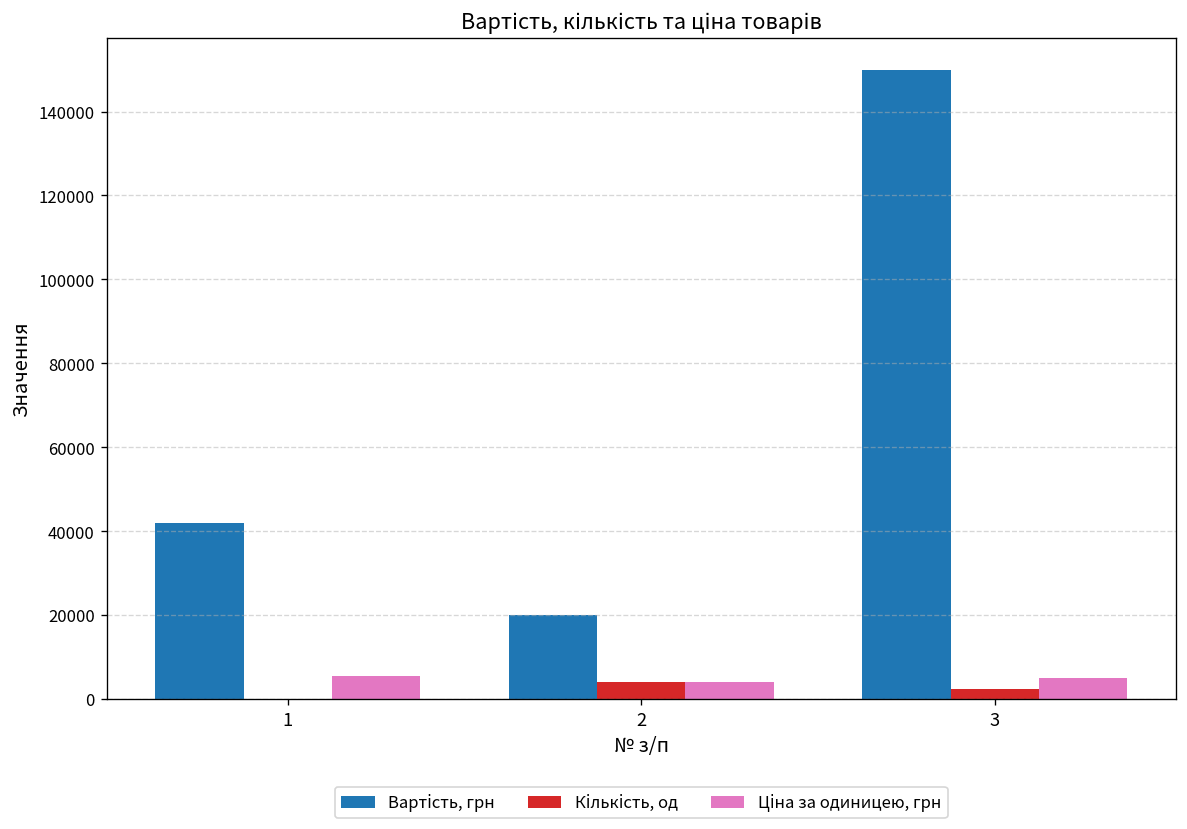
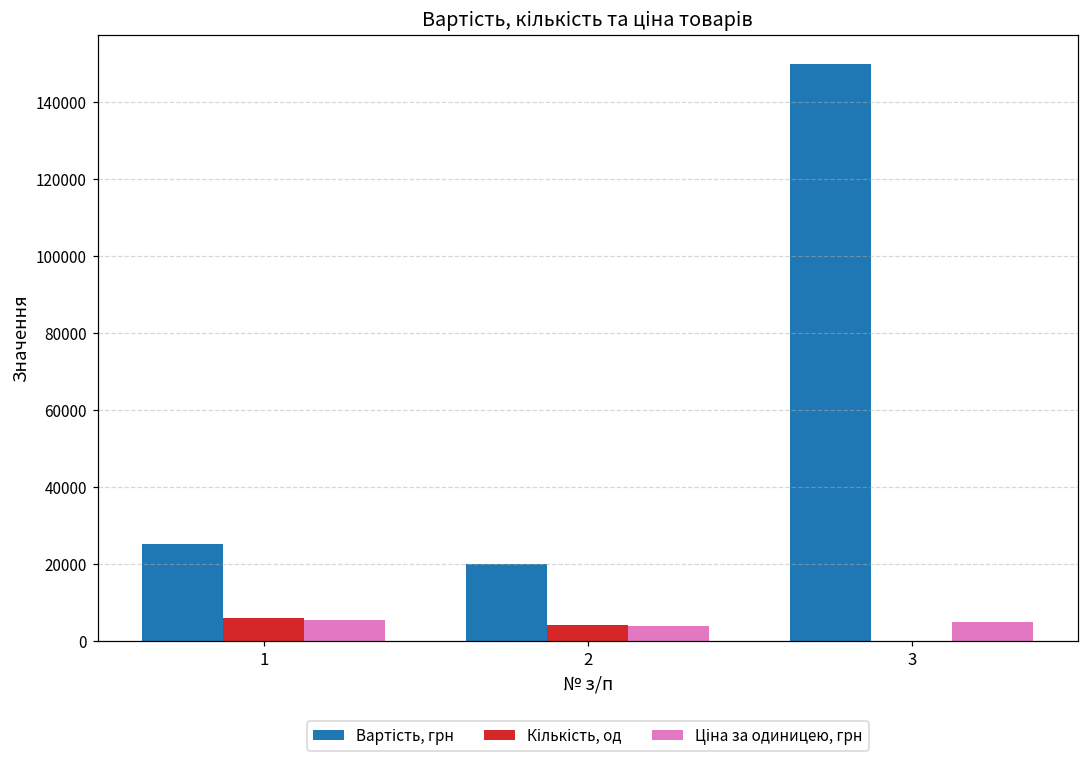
Вартість, грн, 1: 42000 -> 25000
Кількість, од, 1: 0 -> 6000
Кількість, од, 3: 3000 -> 0
